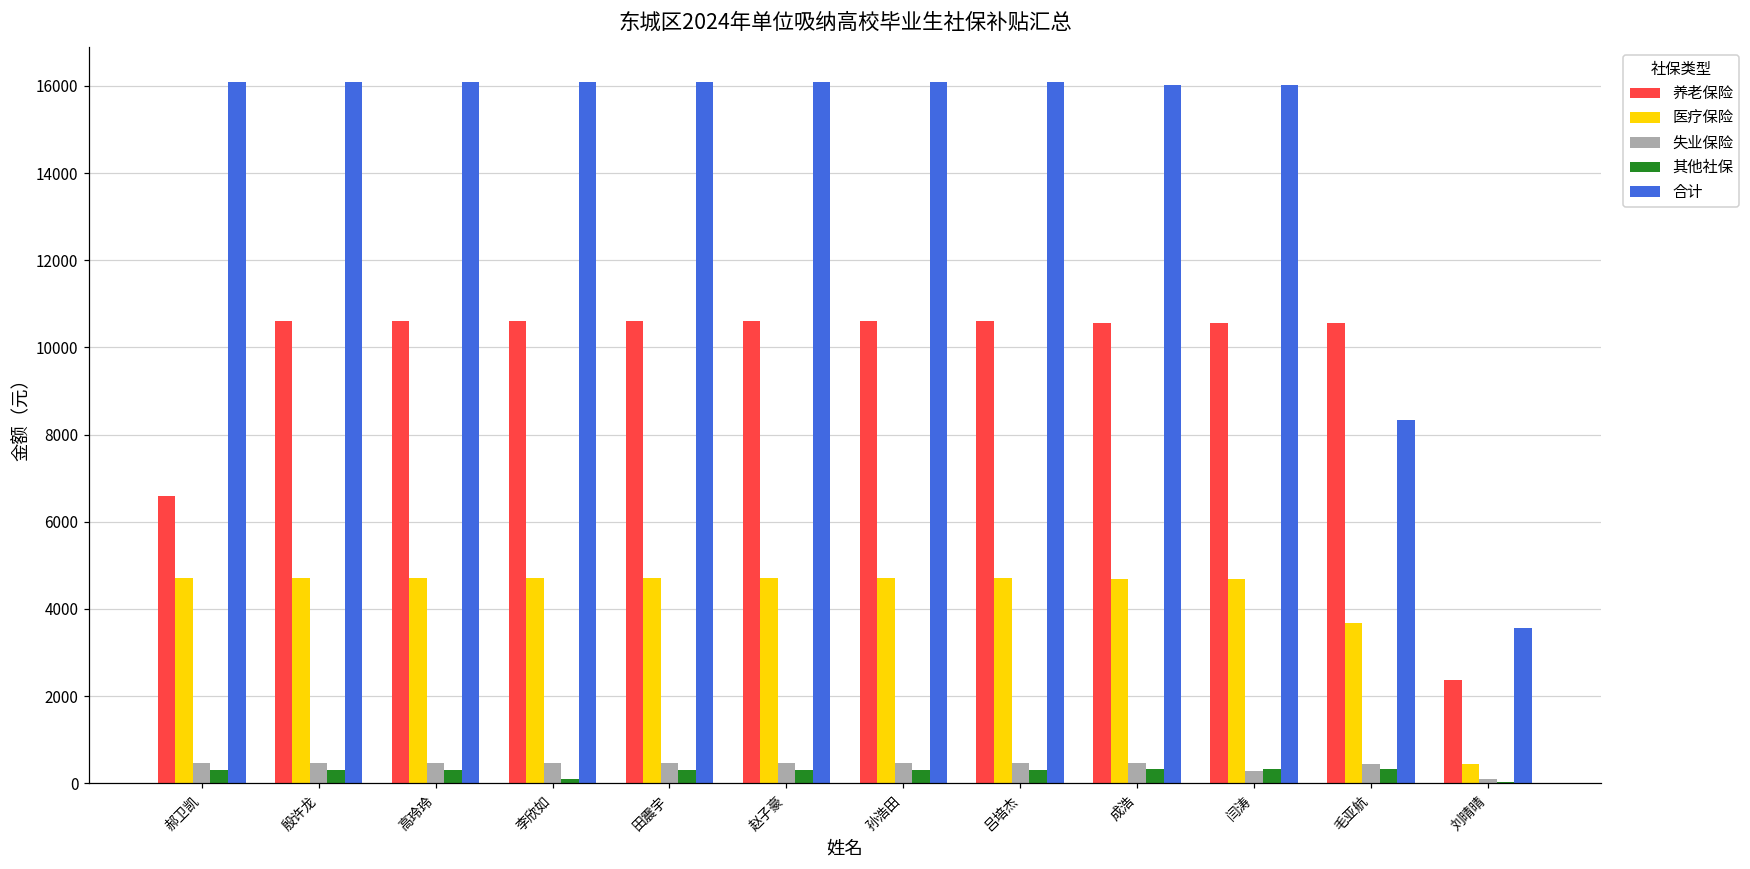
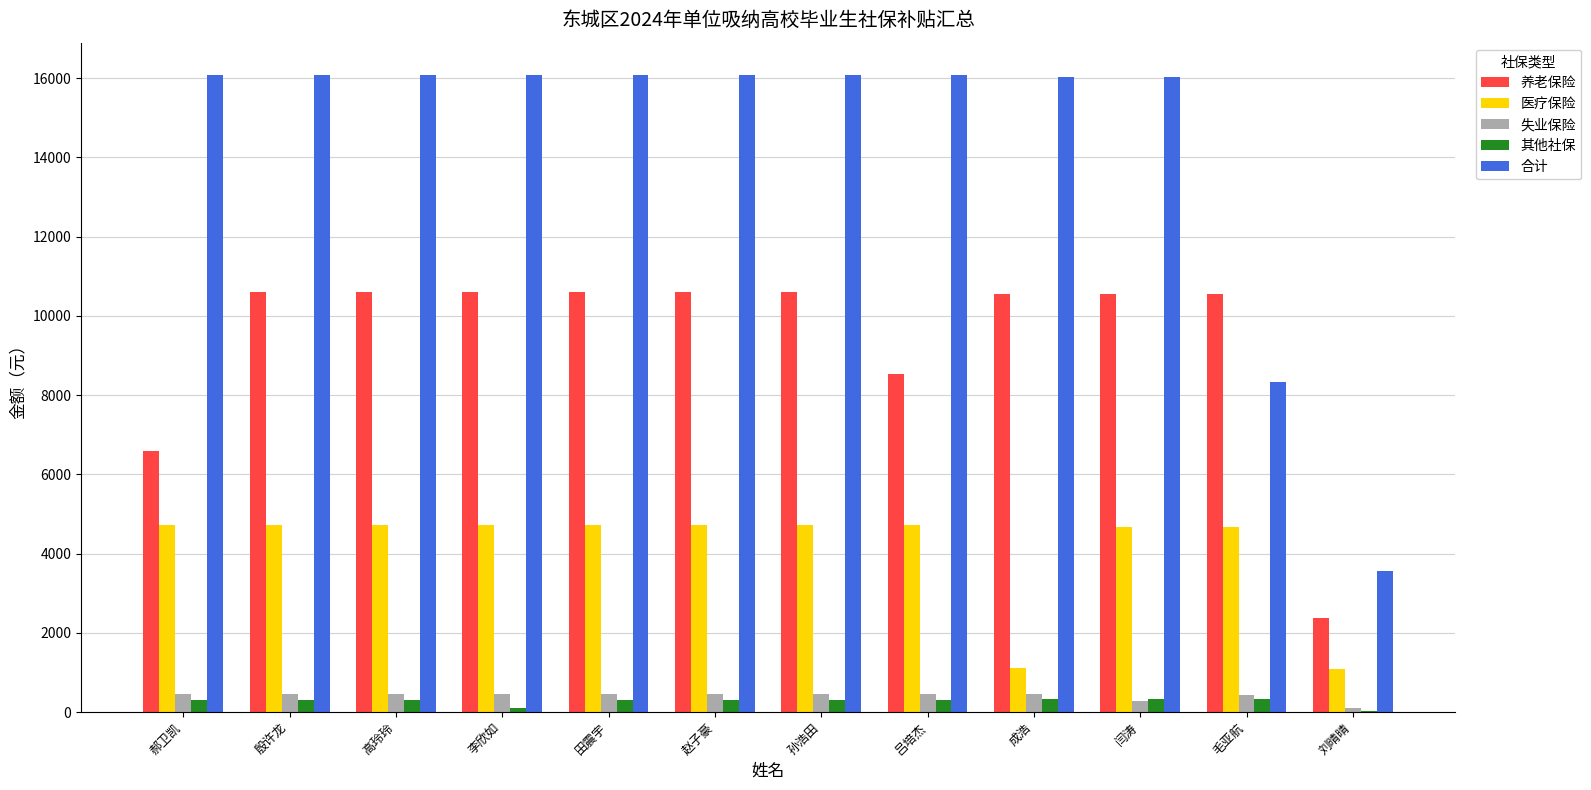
养老保险, 吕培杰: 10600 -> 8500
医疗保险, 成浩: 4700 -> 1100
医疗保险, 毛亚航: 3700 -> 4700
医疗保险, 刘晴晴: 400 -> 1100
